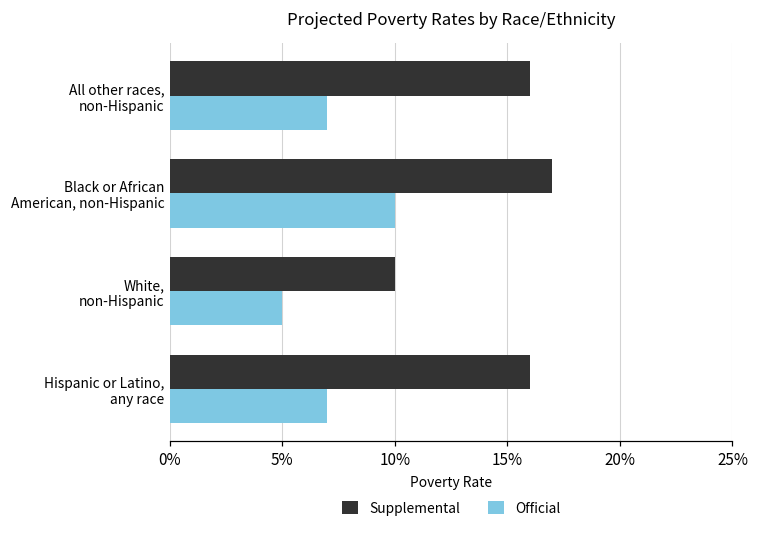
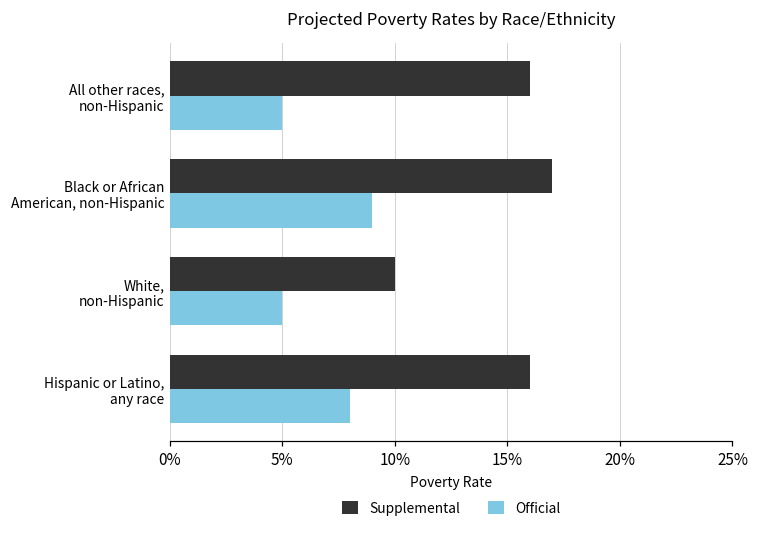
Official, All other races, non-Hispanic: 7.0% -> 5.0%
Official, Black or African American, non-Hispanic: 10.0% -> 9.0%
Official, Hispanic or Latino, any race: 7.0% -> 8.0%
